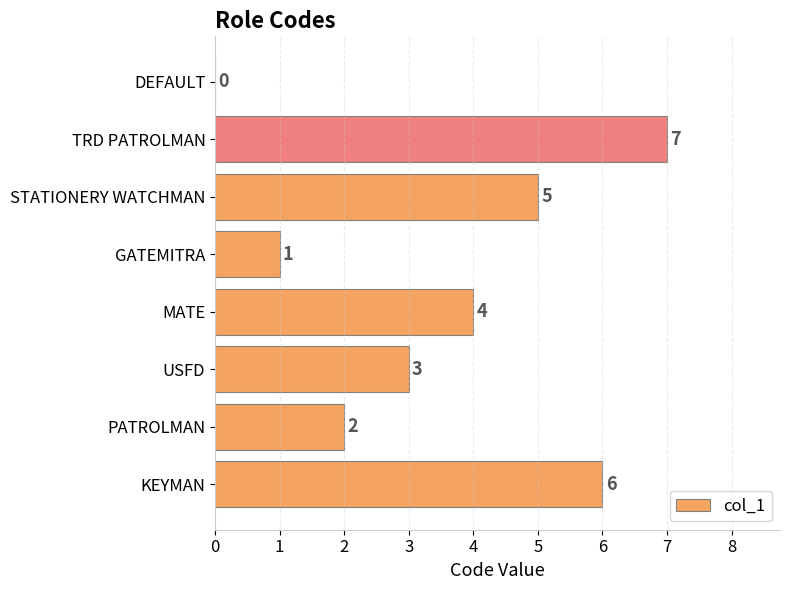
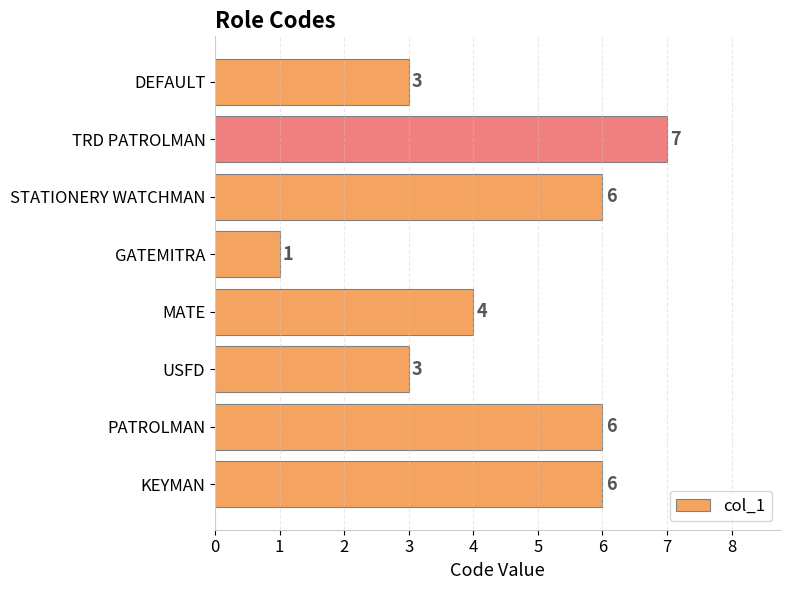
DEFAULT: 0 -> 3
STATIONERY WATCHMAN: 5 -> 6
PATROLMAN: 2 -> 6
